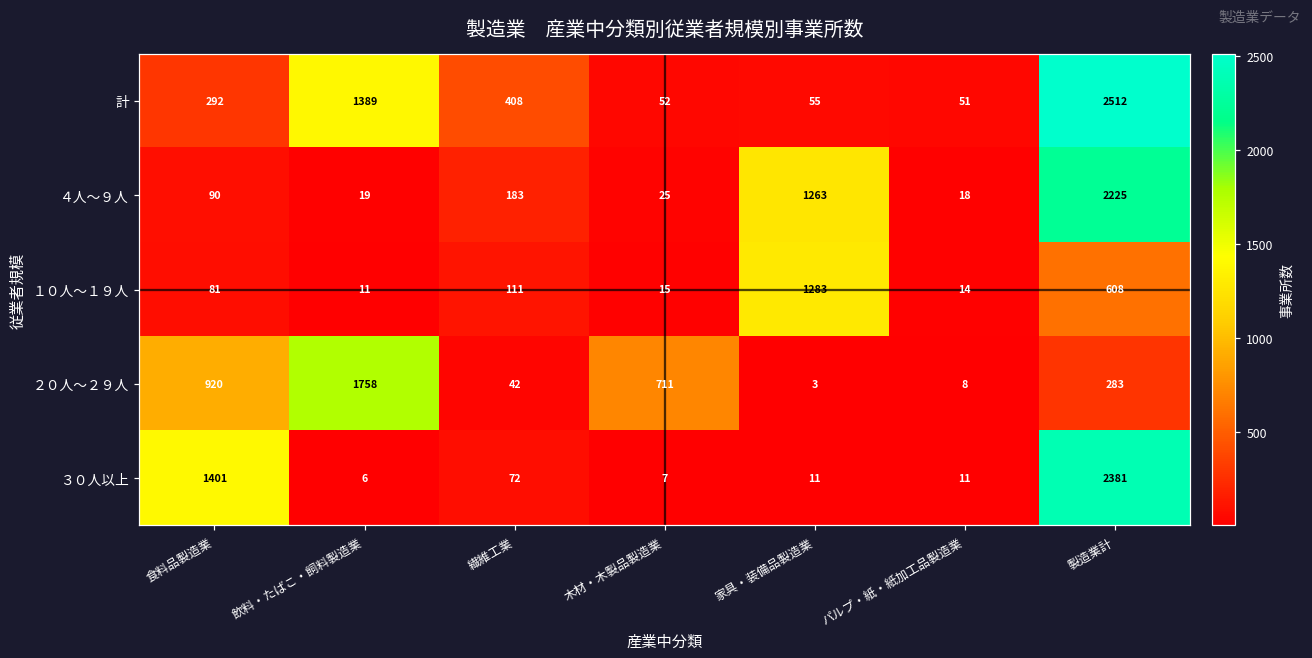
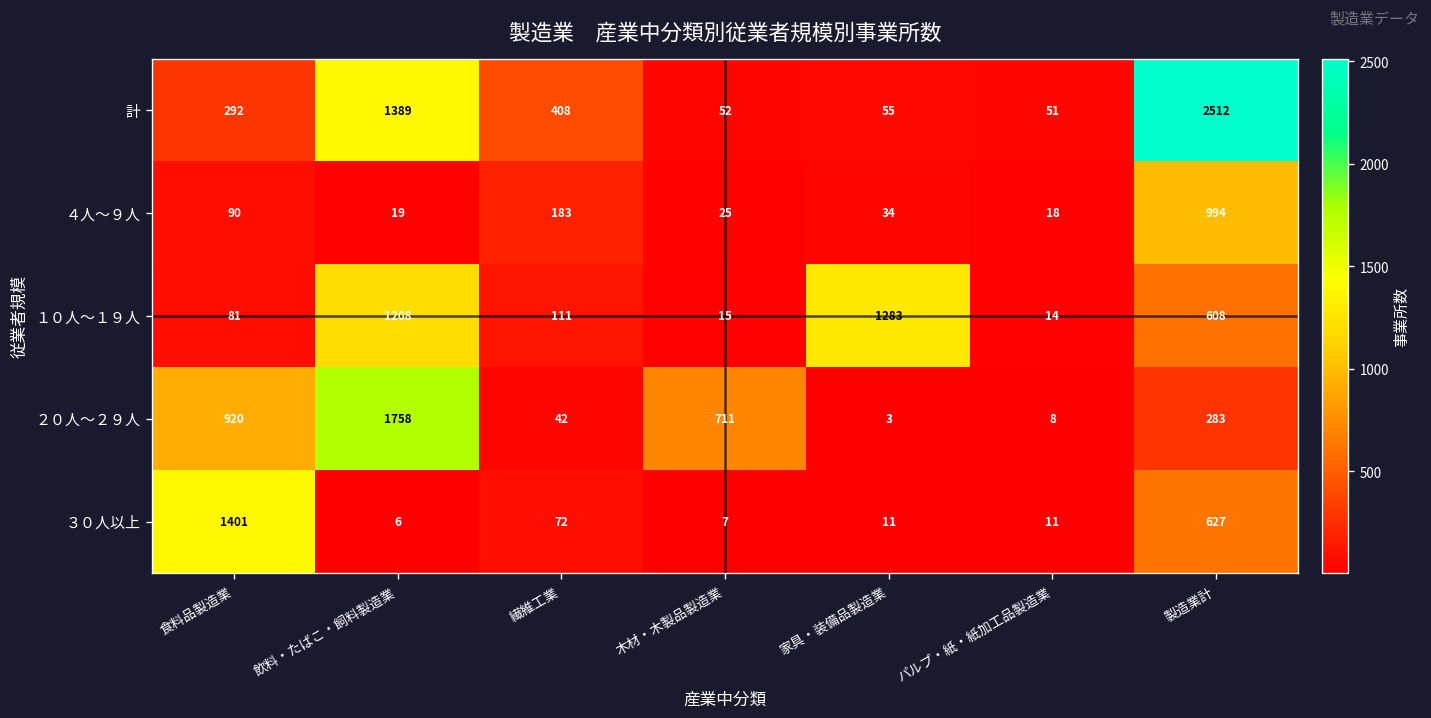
４人～９人, 家具・装備品製造業: 1263 -> 34
４人～９人, 製造業計: 2225 -> 994
１０人～１９人, 飲料・たばこ・飼料製造業: 11 -> 1208
３０人以上, 製造業計: 2381 -> 627
